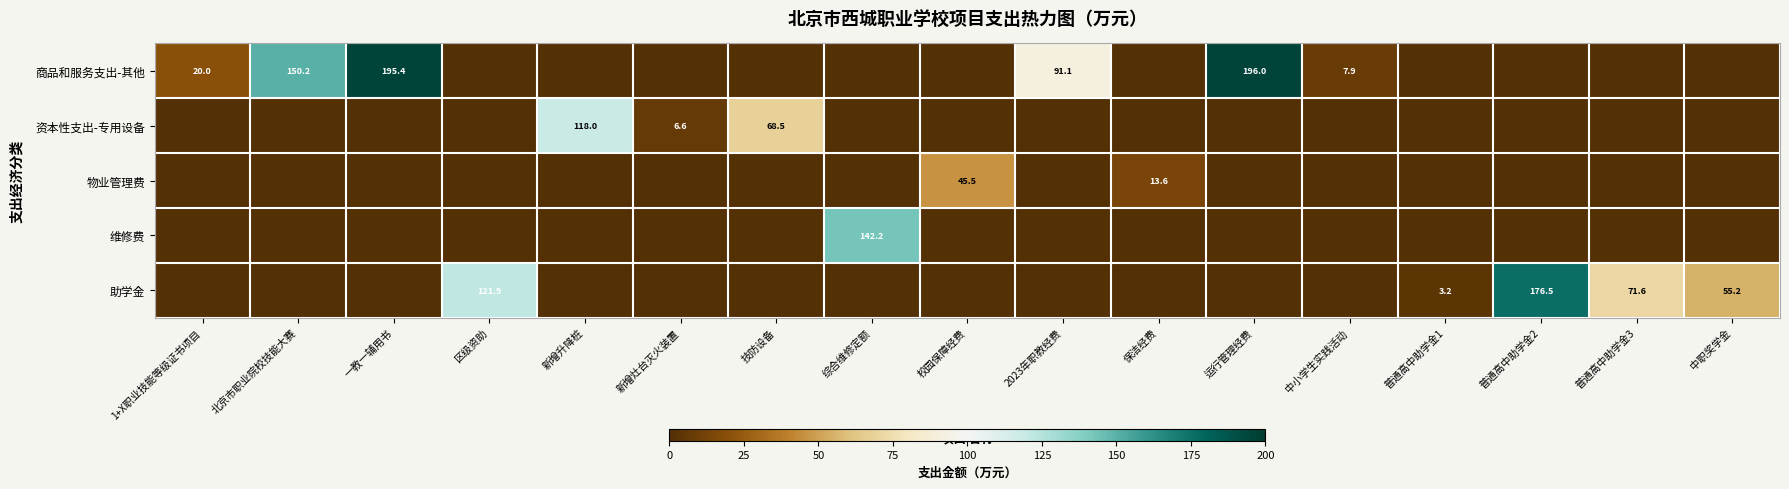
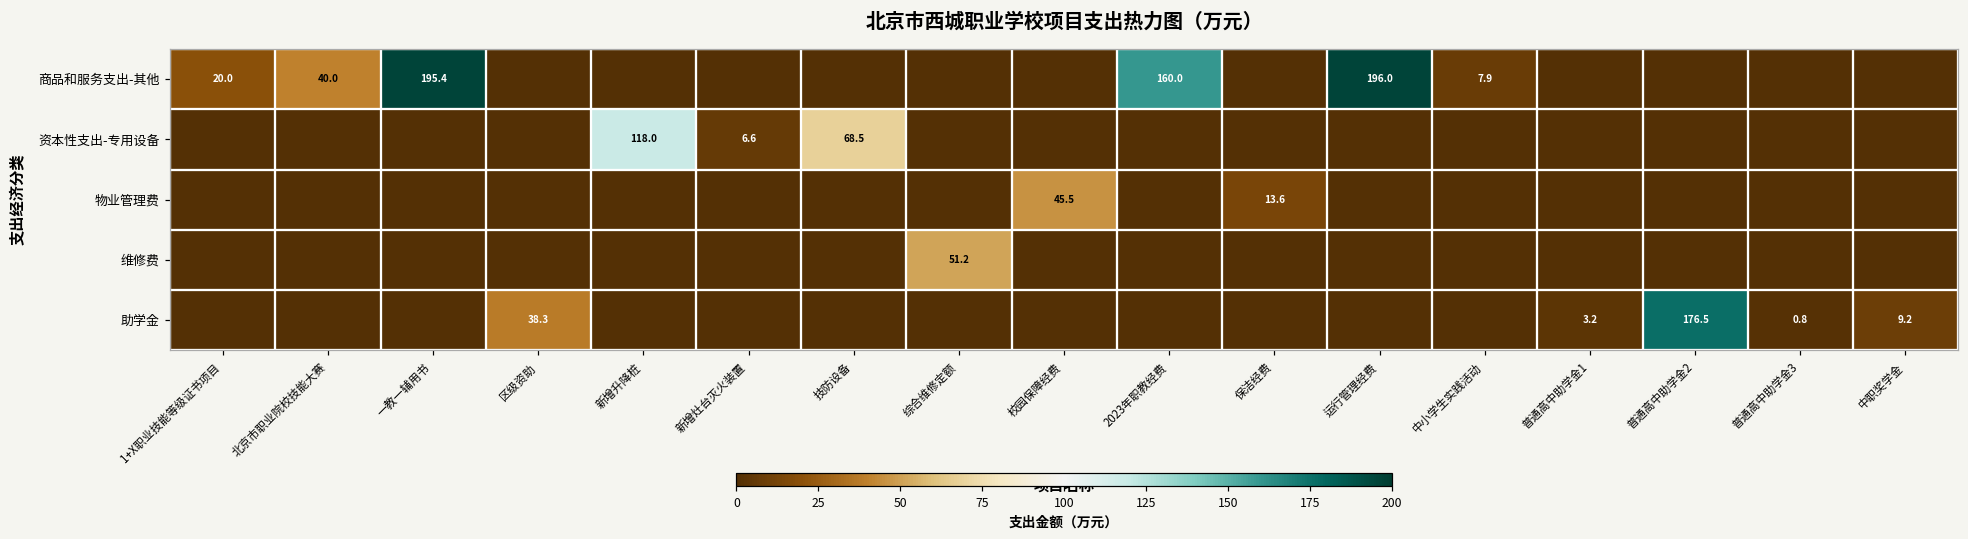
商品和服务支出-其他, 北京市职业院校技能大赛: 150.2 -> 40.0
商品和服务支出-其他, 2023年职教经费: 91.1 -> 160.0
维修费, 综合维修定额: 142.2 -> 51.2
助学金, 区级资助: 121.9 -> 38.3
助学金, 普通高中助学金3: 71.6 -> 0.8
助学金, 中职奖学金: 55.2 -> 9.2
